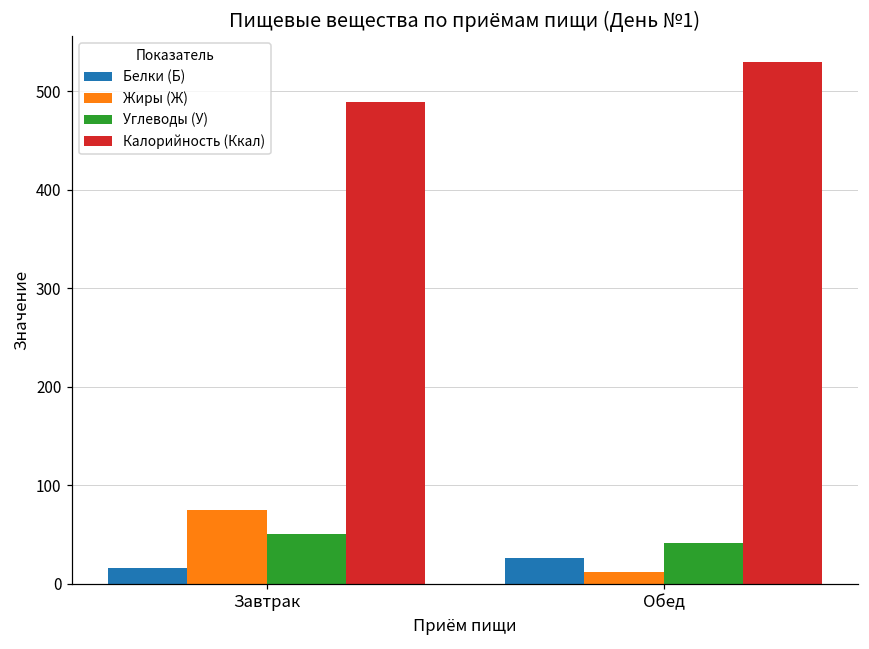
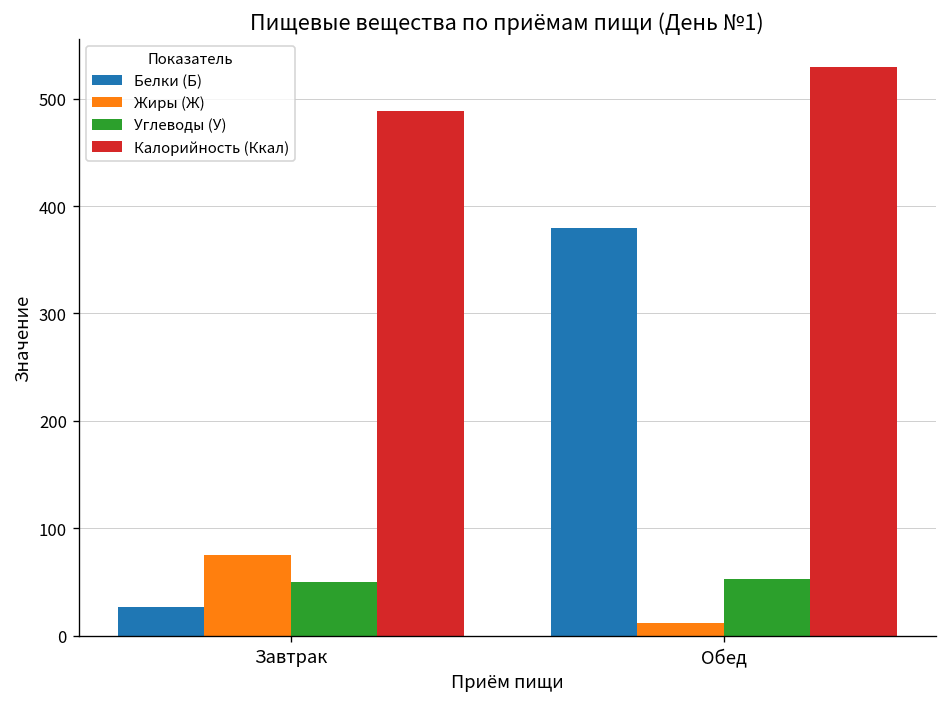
Белки (Б), Завтрак: 20 -> 30
Белки (Б), Обед: 30 -> 380
Углеводы (У), Обед: 40 -> 50
